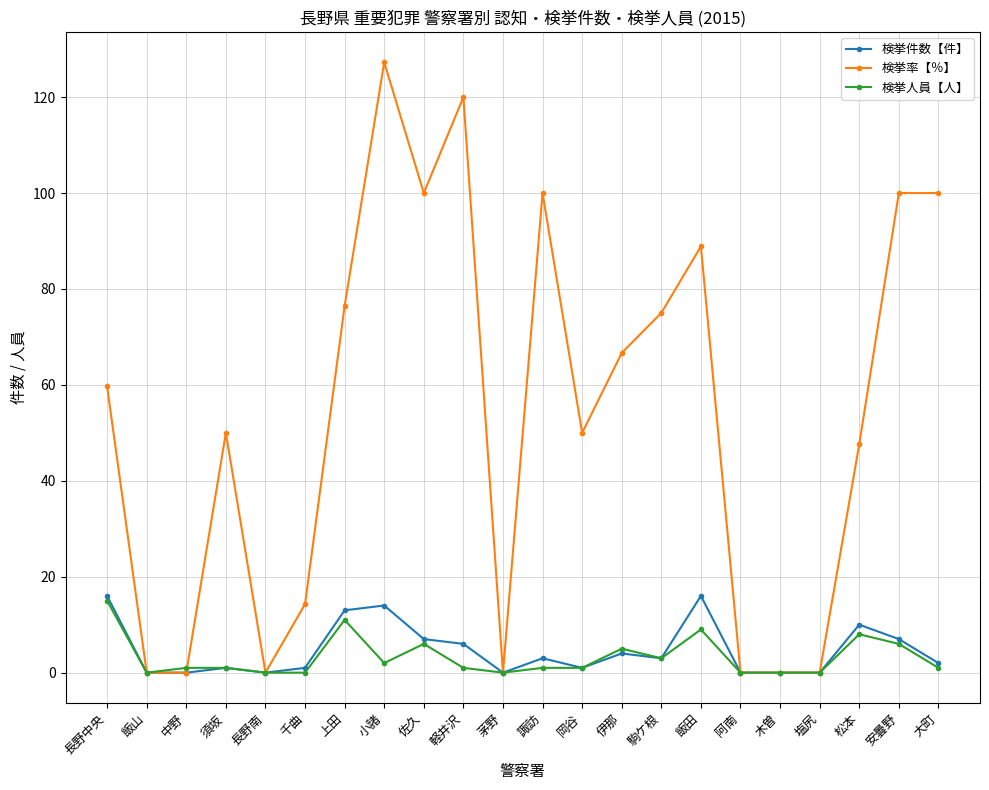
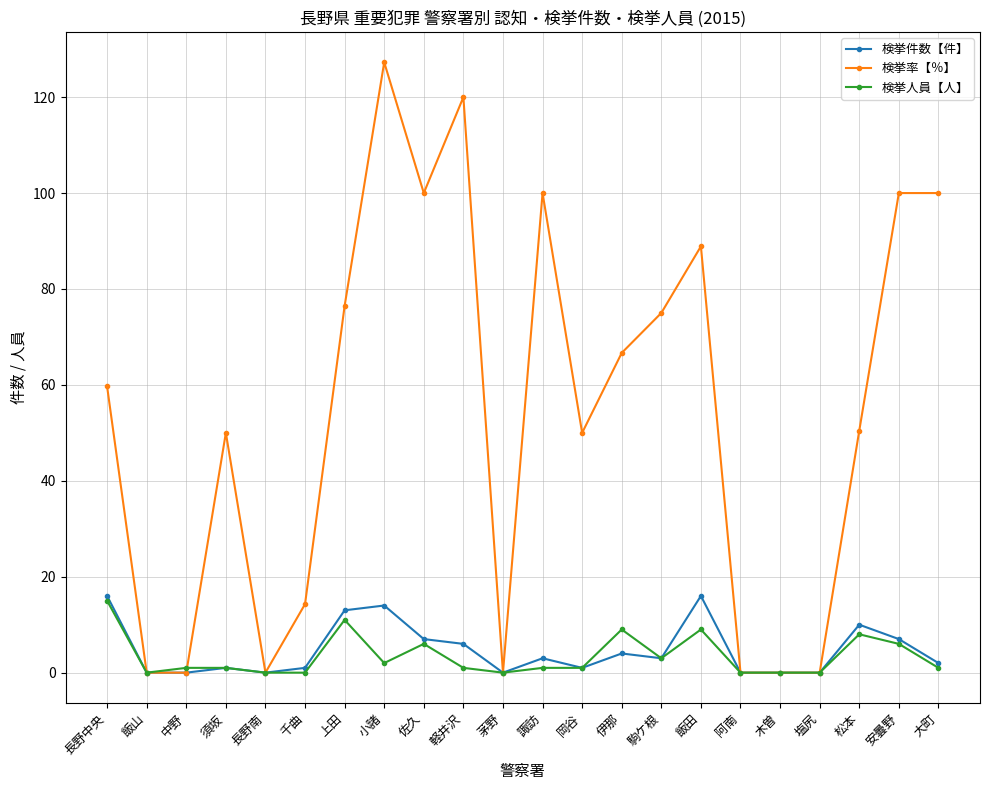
検挙人員【人】, 伊那: 5 -> 9
検挙率【％】, 松本: 48 -> 50
